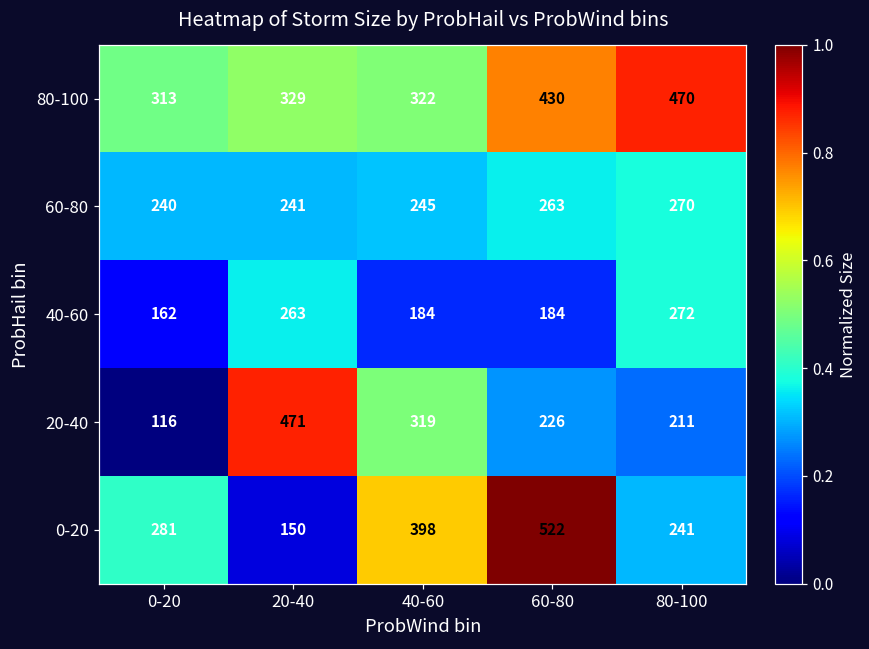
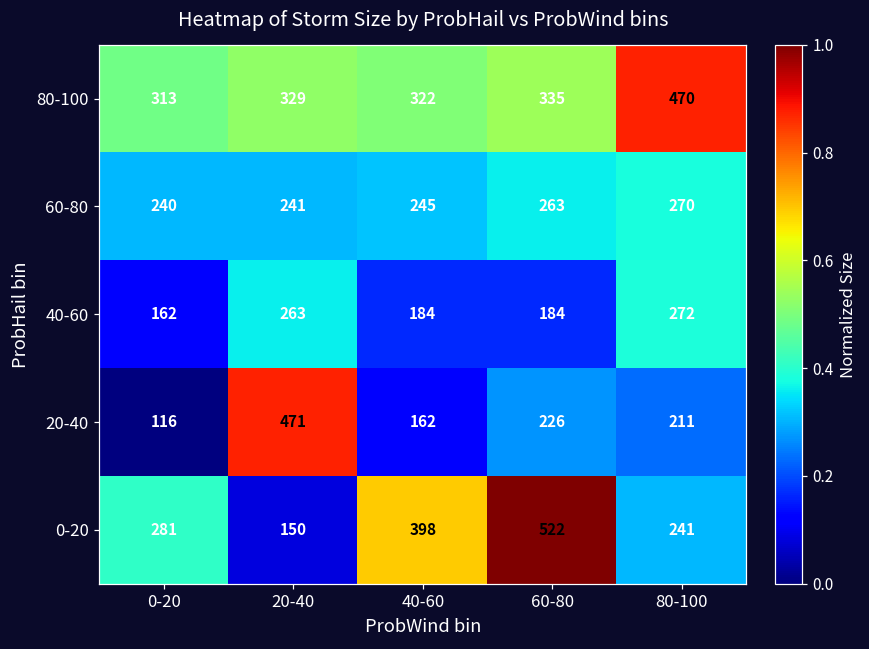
80-100, 60-80: 430 -> 335
20-40, 40-60: 319 -> 162
